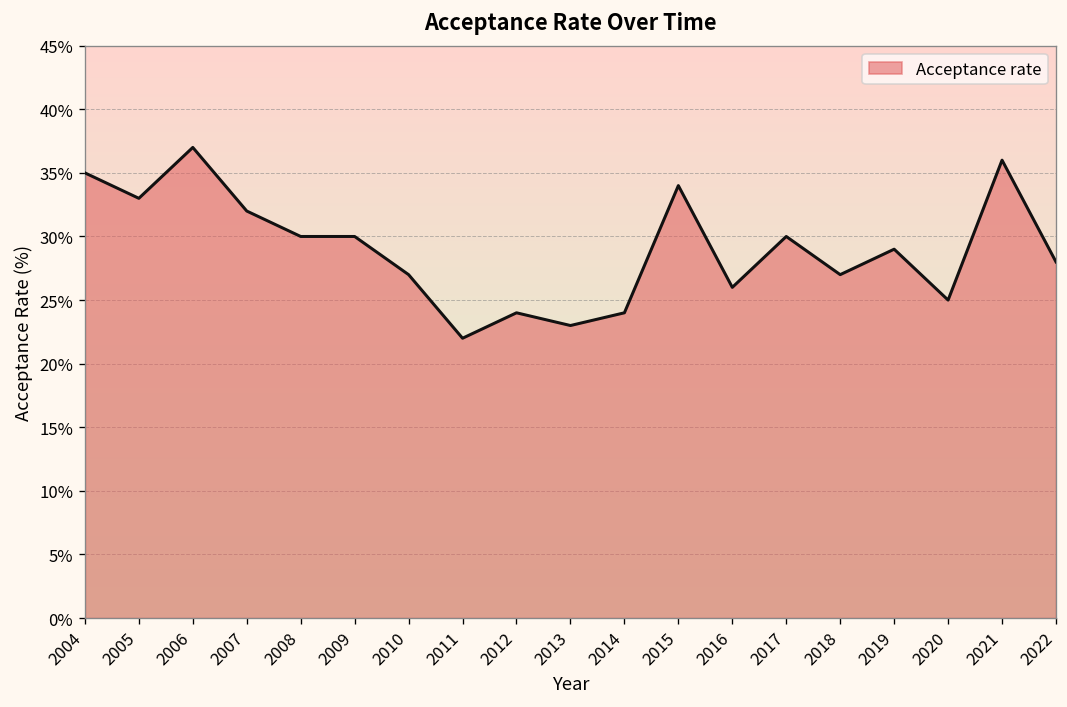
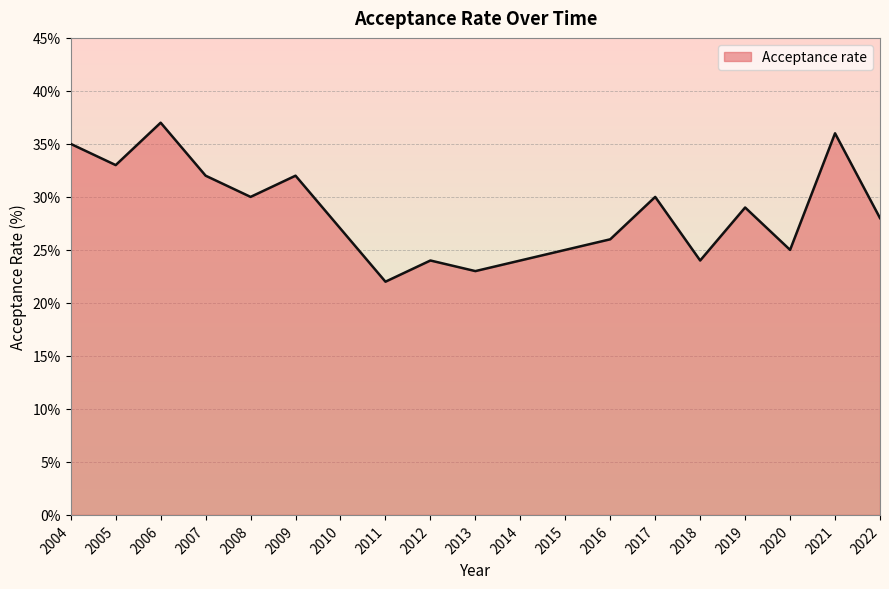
2009: 30% -> 32%
2015: 34% -> 25%
2018: 27% -> 24%
